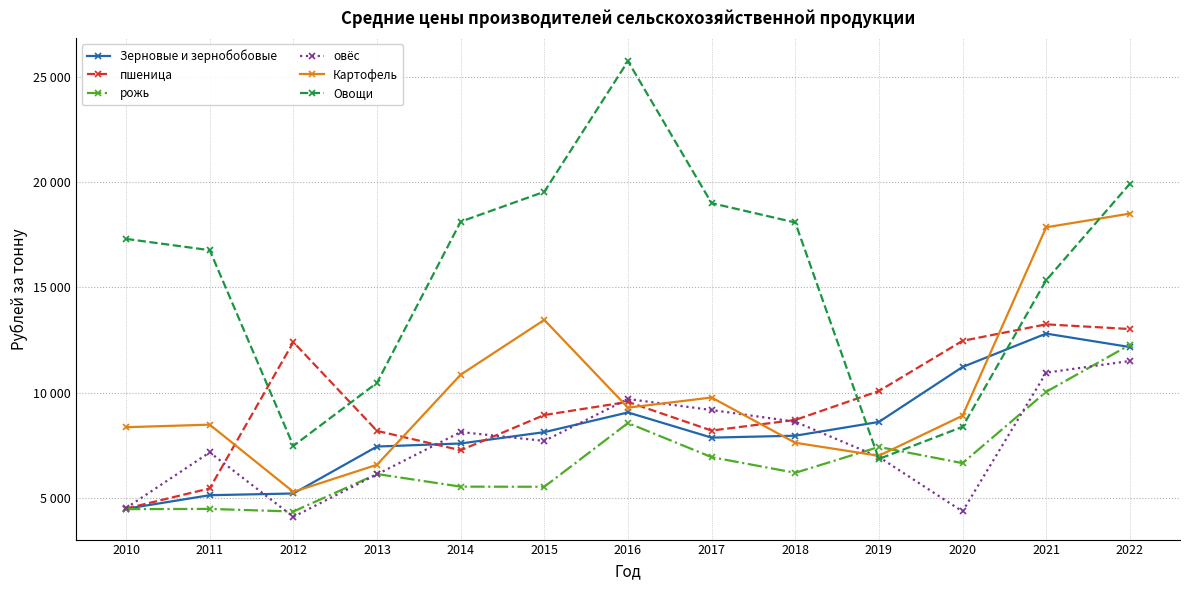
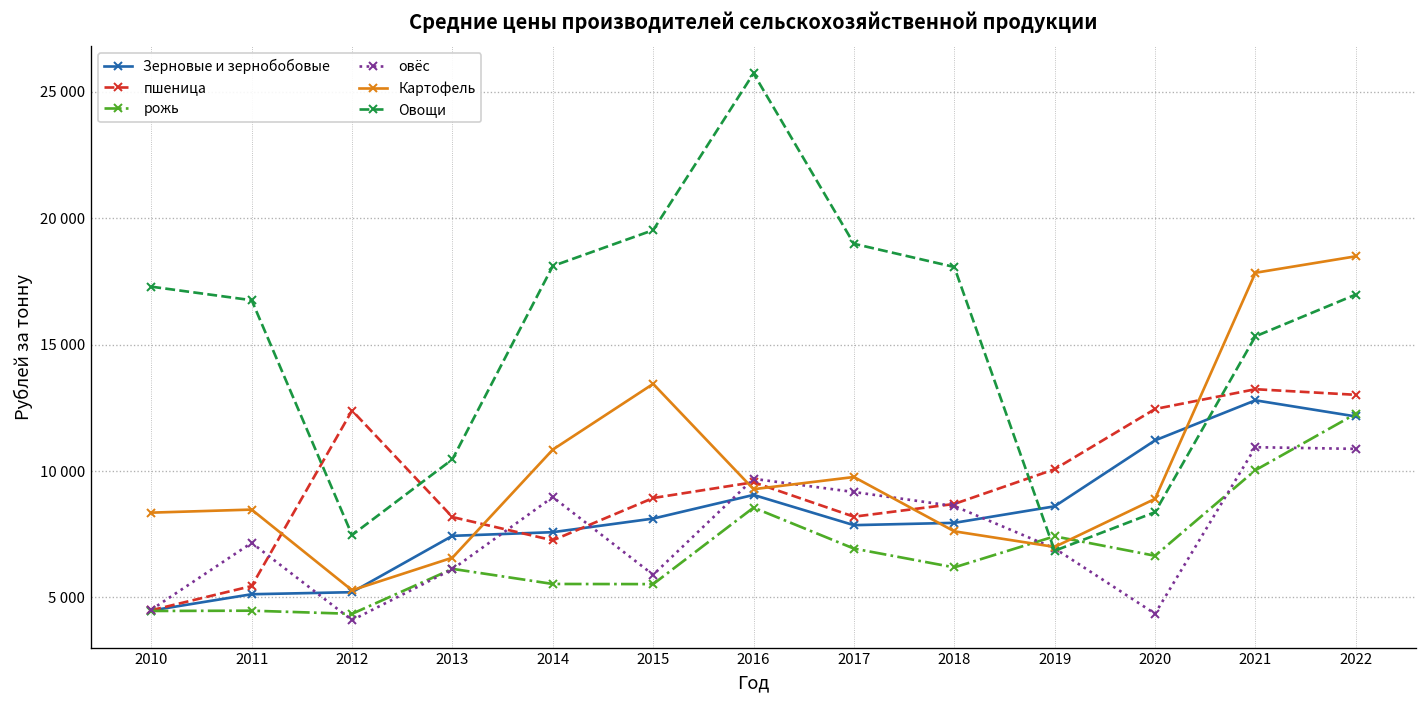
овёс, 2014: 8100 -> 9000
овёс, 2015: 7700 -> 5900
овёс, 2022: 11500 -> 10900
Овощи, 2022: 19900 -> 17000
